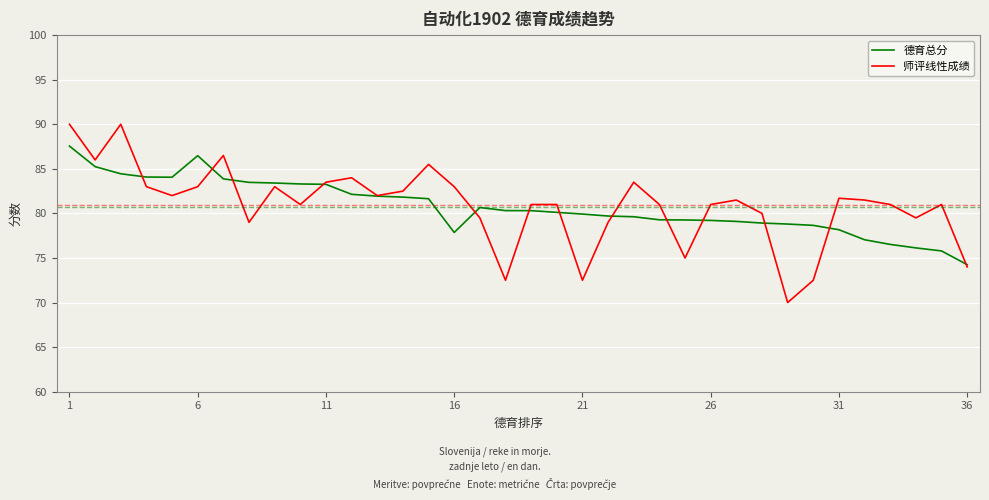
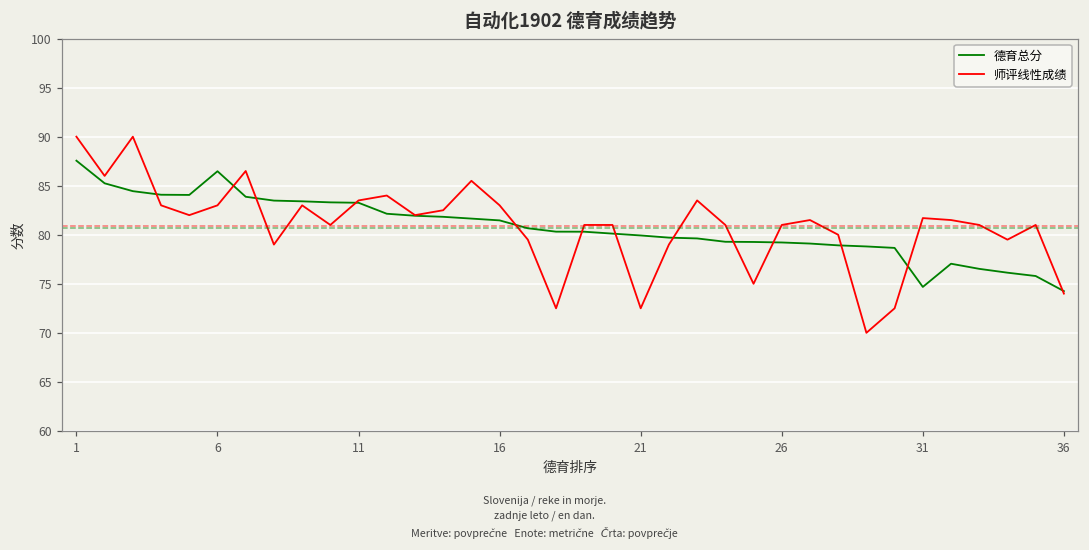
德育总分, 16: 78 -> 81
德育总分, 31: 78 -> 75
